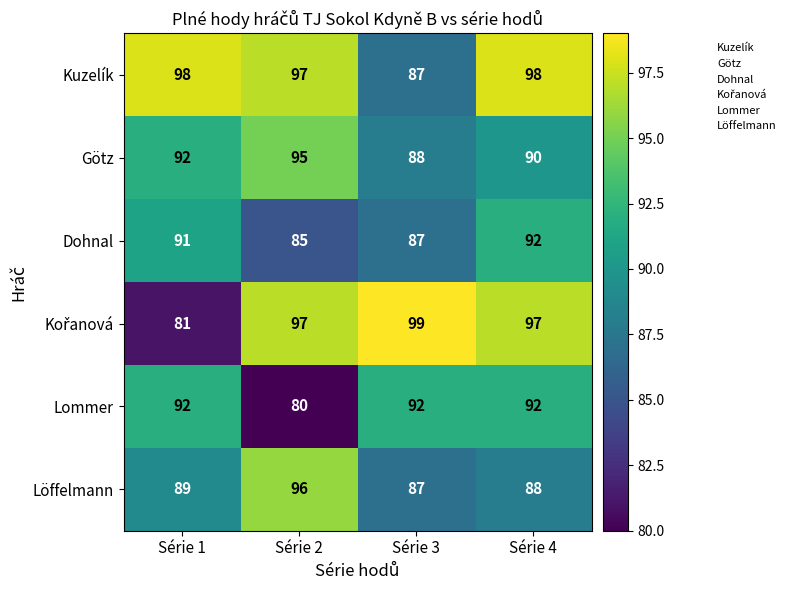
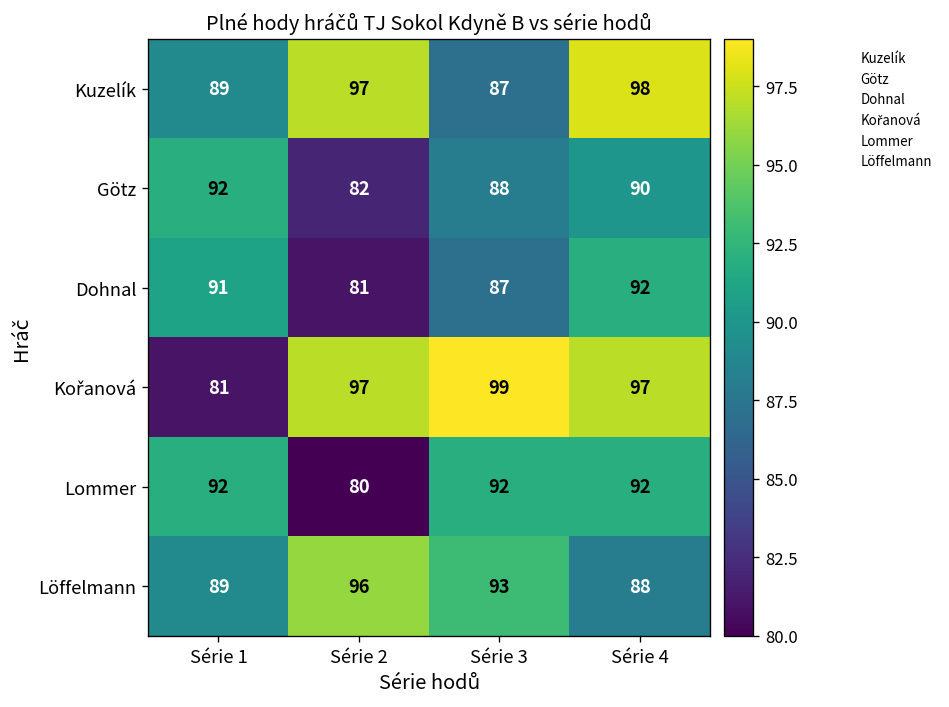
Kuzelík, Série 1: 98 -> 89
Götz, Série 2: 95 -> 82
Dohnal, Série 2: 85 -> 81
Löffelmann, Série 3: 87 -> 93
